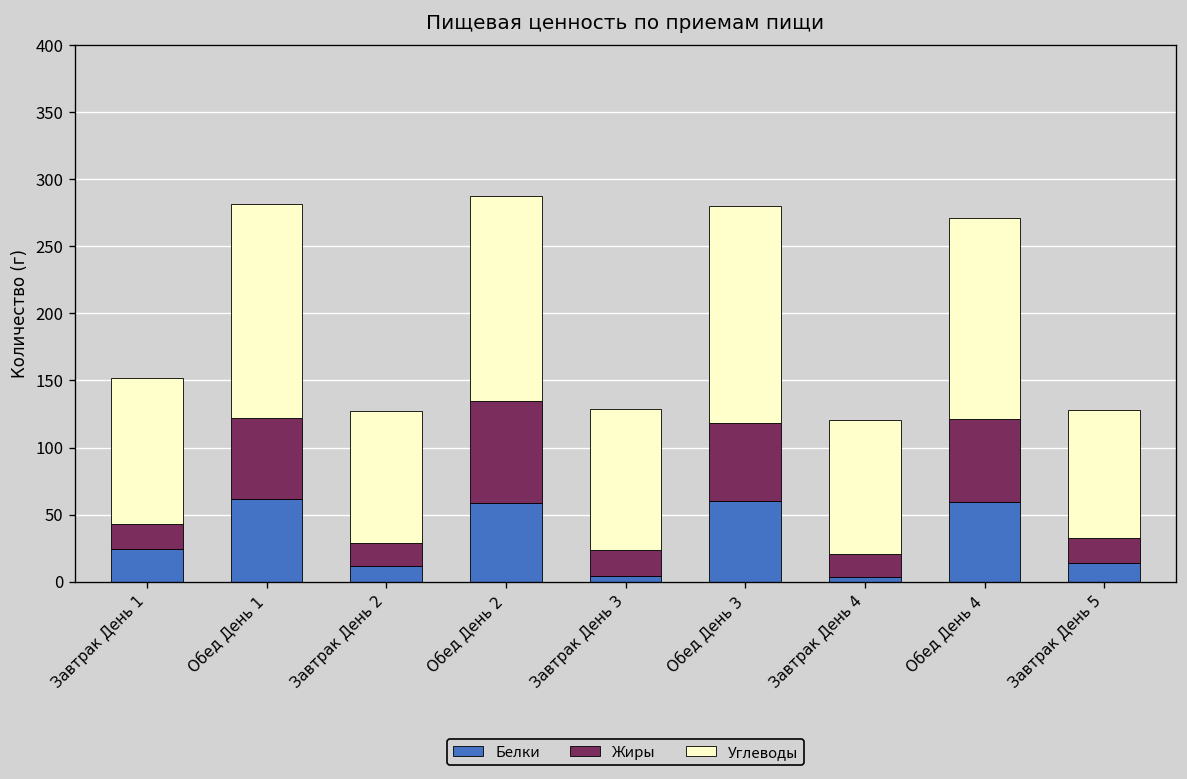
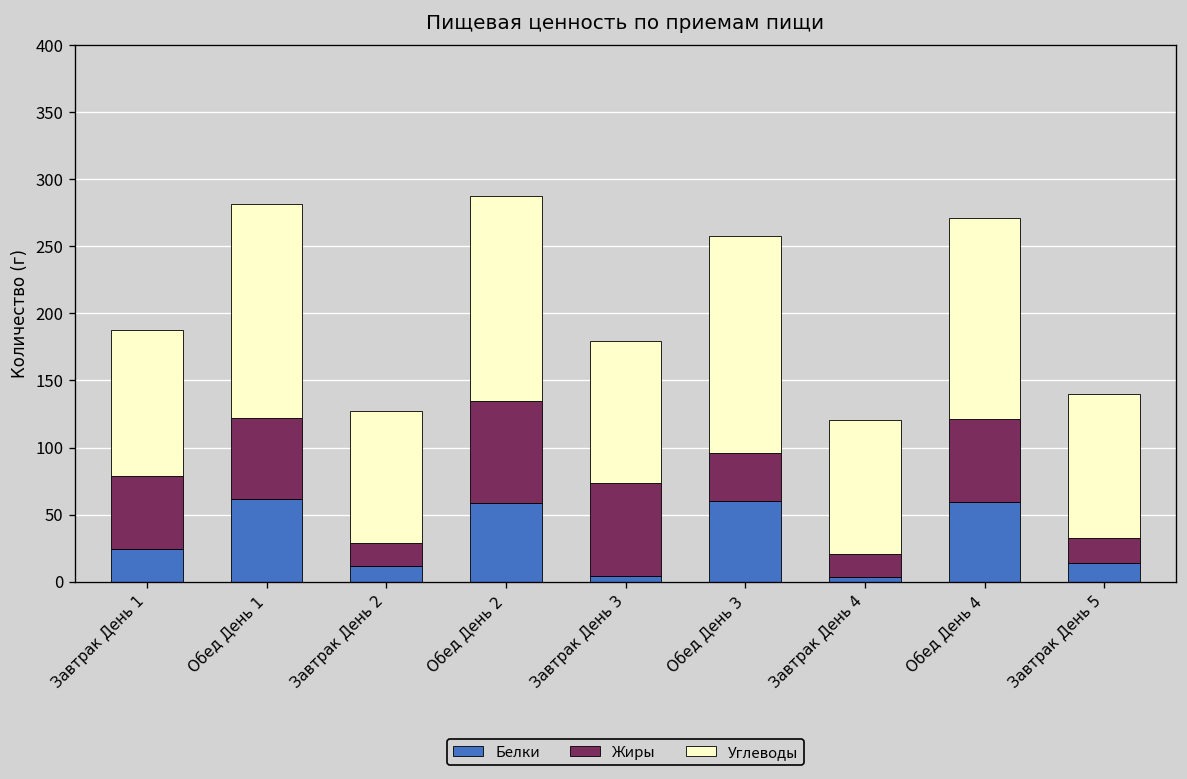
Жиры, Завтрак День 1: 19 -> 55
Жиры, Завтрак День 3: 19 -> 70
Жиры, Обед День 3: 58 -> 36
Углеводы, Завтрак День 5: 96 -> 107
